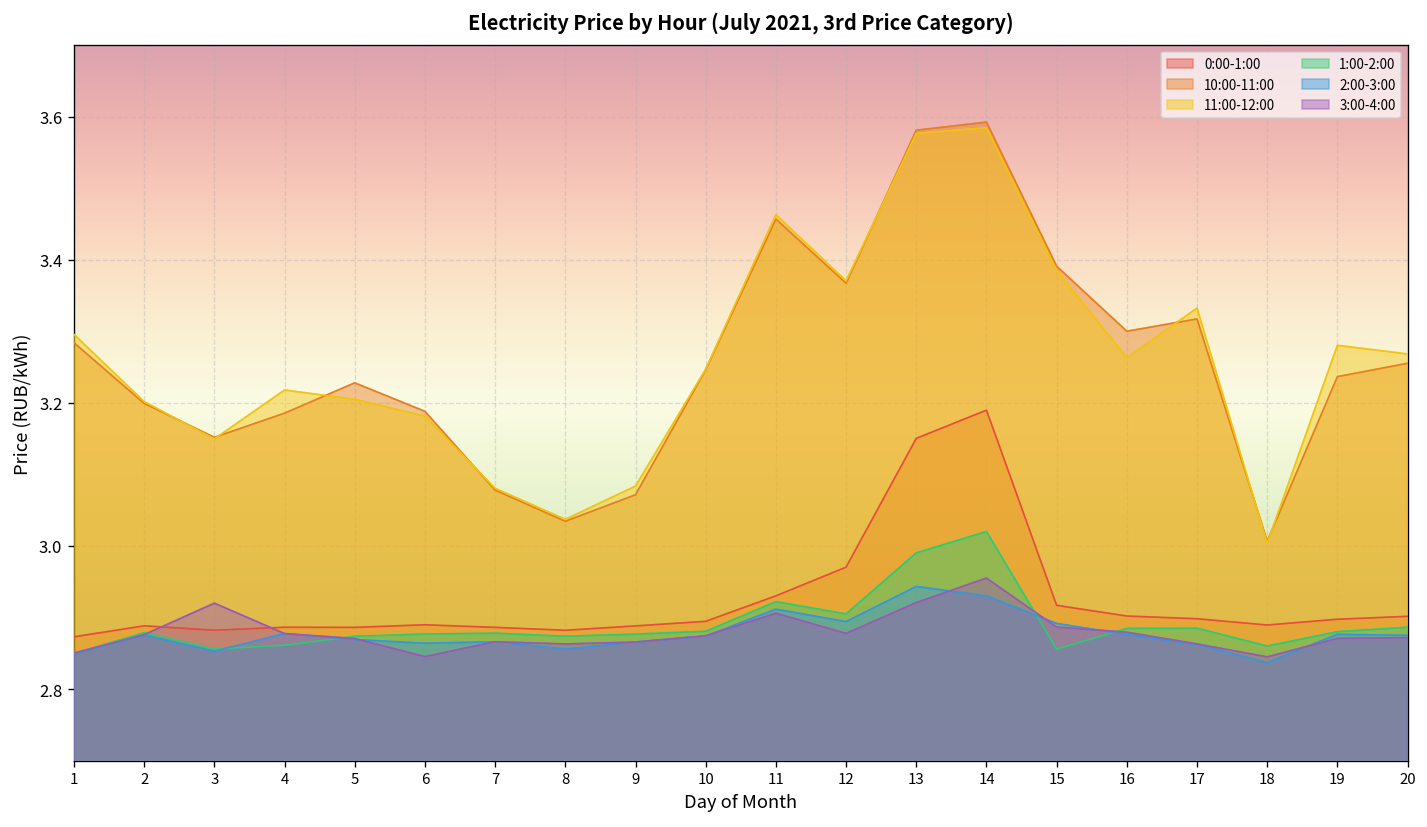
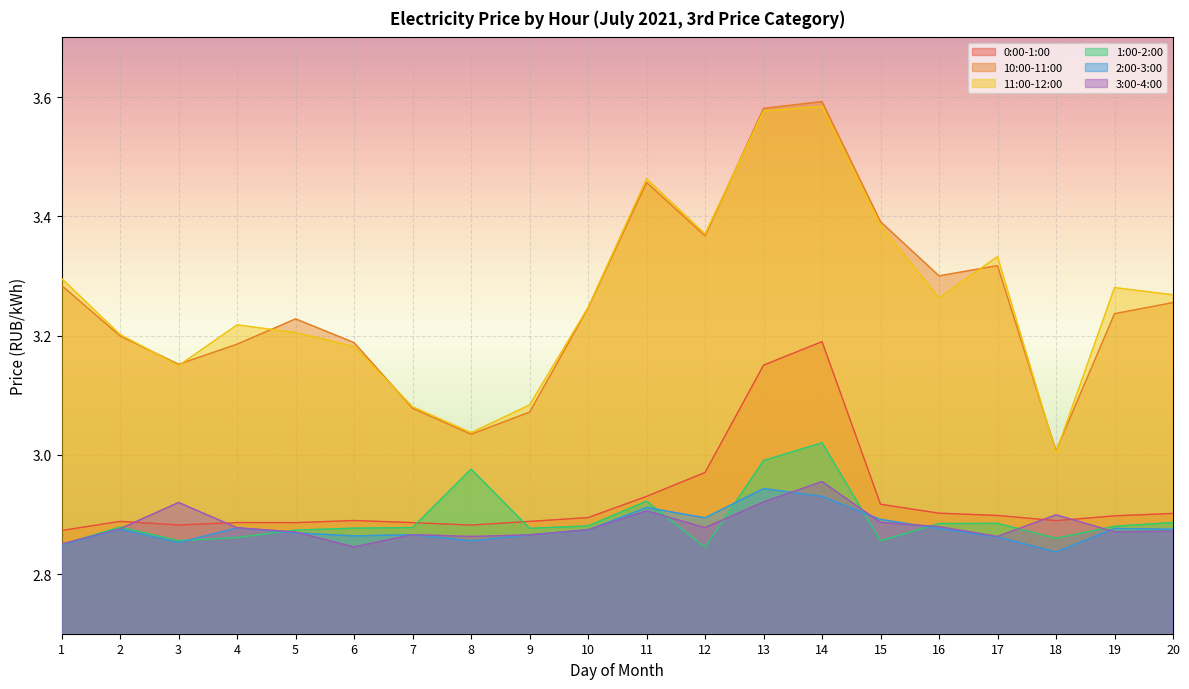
1:00-2:00, 8: 2.87 -> 2.98
1:00-2:00, 12: 2.91 -> 2.85
3:00-4:00, 18: 2.85 -> 2.90
